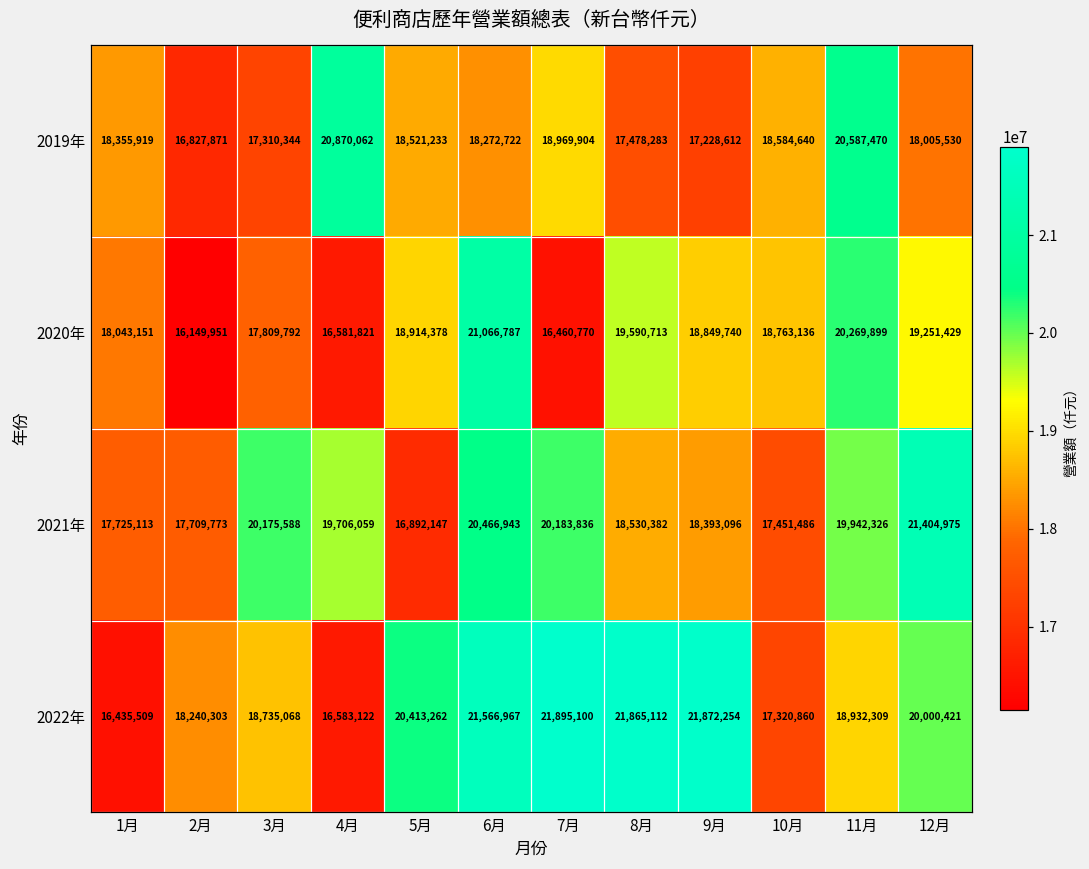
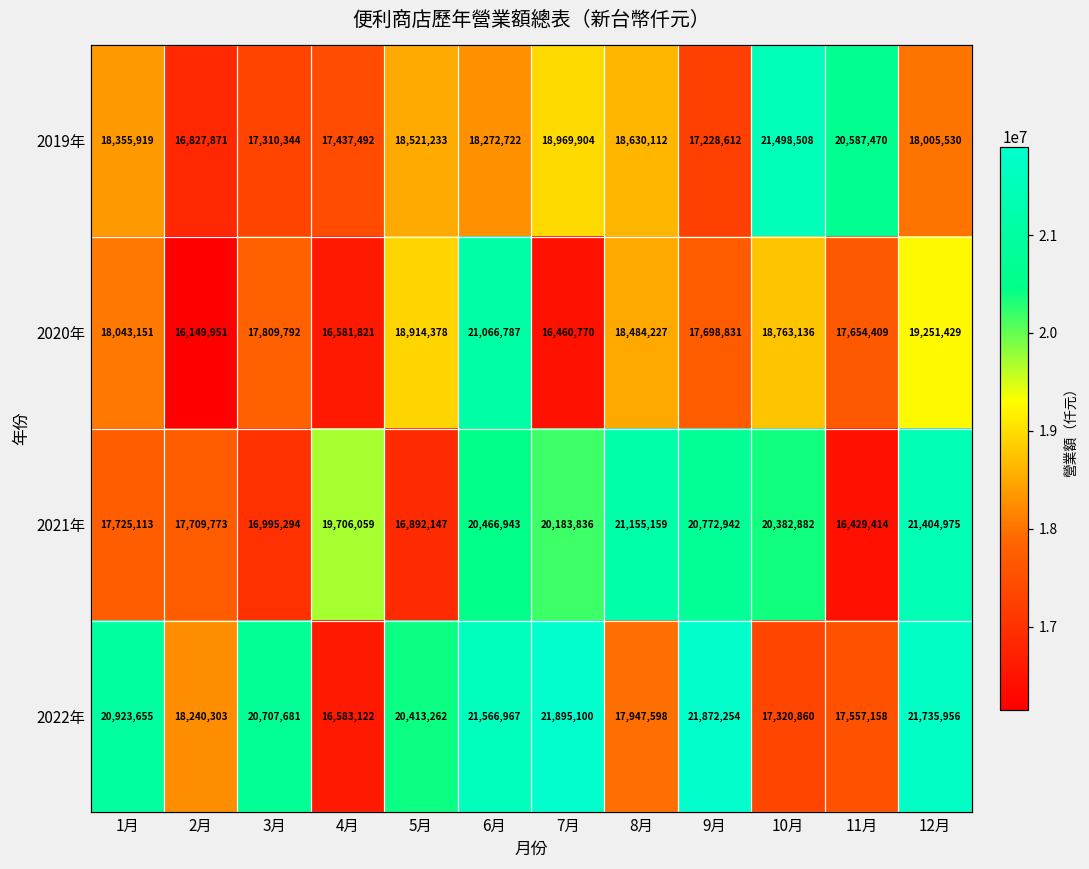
2019年, 4月: 20,870,062 -> 17,437,492
2019年, 8月: 17,478,283 -> 18,630,112
2019年, 10月: 18,584,640 -> 21,498,508
2020年, 8月: 19,590,713 -> 18,484,227
2020年, 9月: 18,849,740 -> 17,698,831
2020年, 11月: 20,269,899 -> 17,654,409
2021年, 3月: 20,175,588 -> 16,995,294
2021年, 8月: 18,530,382 -> 21,155,159
2021年, 9月: 18,393,096 -> 20,772,942
2021年, 10月: 17,451,486 -> 20,382,882
2021年, 11月: 19,942,326 -> 16,429,414
2022年, 1月: 16,435,509 -> 20,923,655
2022年, 3月: 18,735,068 -> 20,707,681
2022年, 8月: 21,865,112 -> 17,947,598
2022年, 11月: 18,932,309 -> 17,557,158
2022年, 12月: 20,000,421 -> 21,735,956
